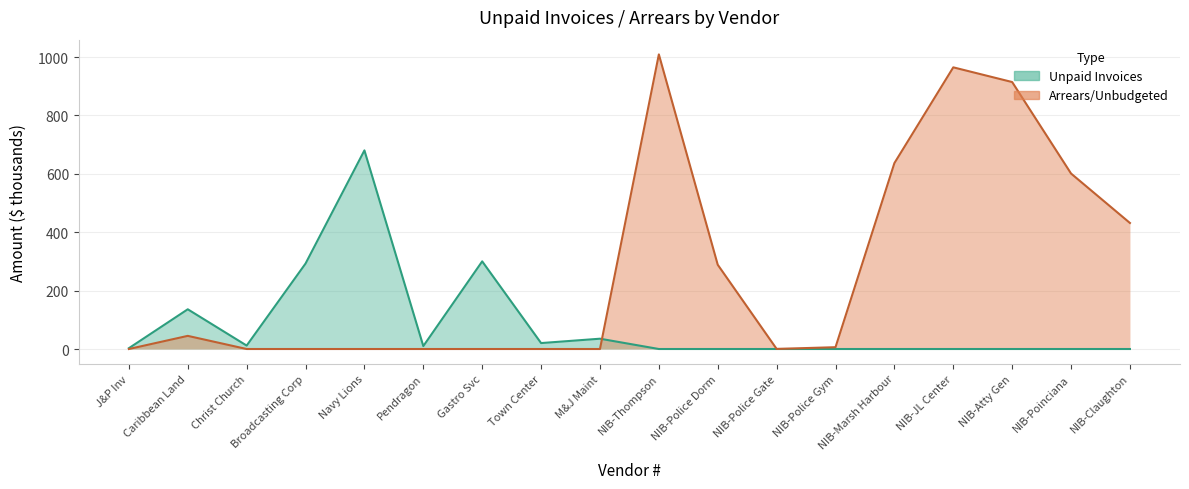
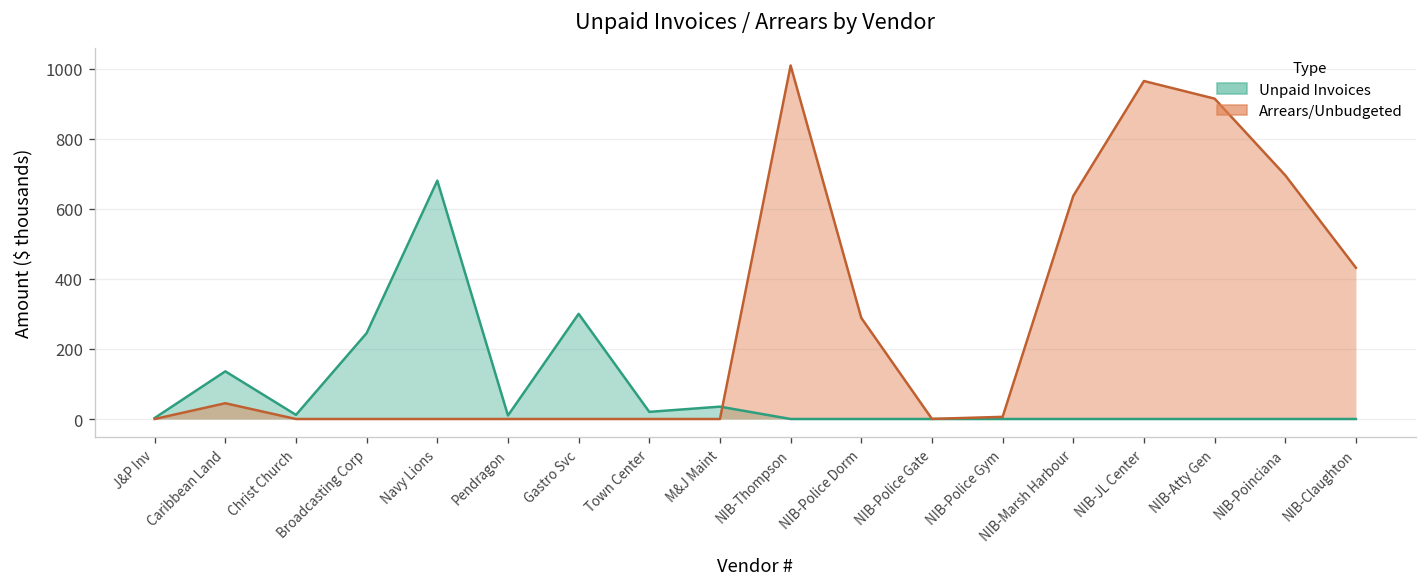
Unpaid Invoices, Broadcasting Corp: 290 -> 250
Arrears/Unbudgeted, NIB-Poinciana: 600 -> 700
